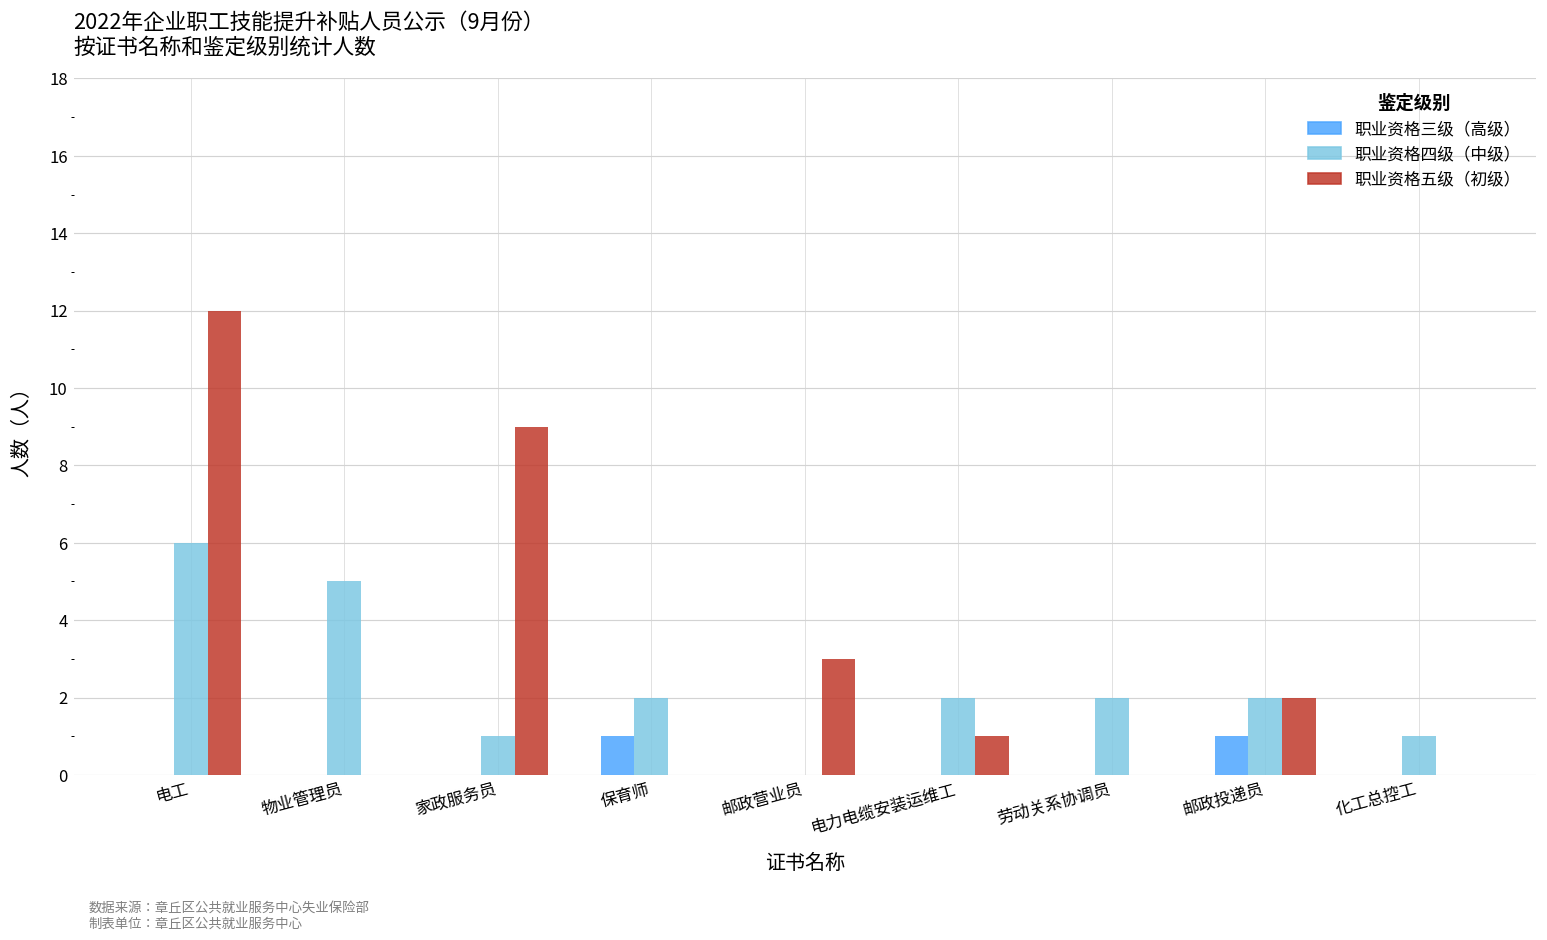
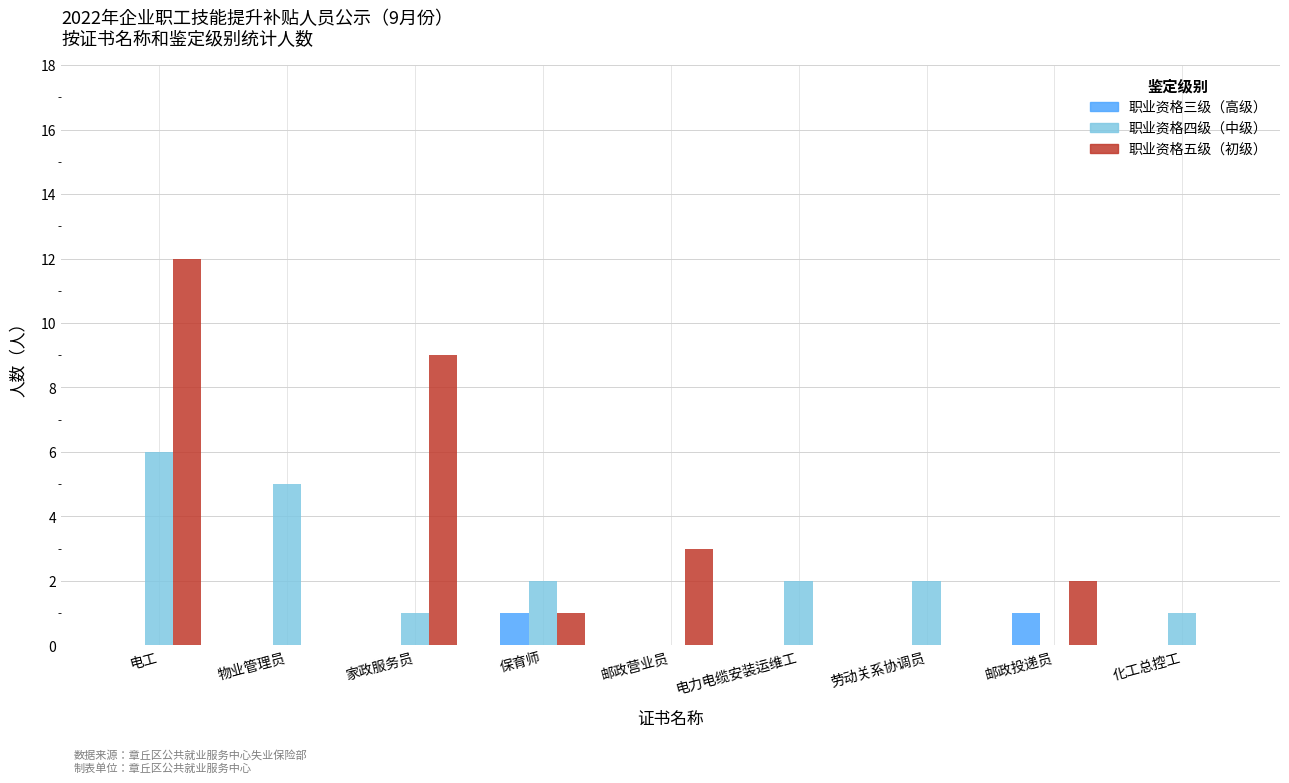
职业资格五级（初级）, 保育师: 0 -> 1
职业资格五级（初级）, 电力电缆安装运维工: 1 -> 0
职业资格四级（中级）, 邮政投递员: 2 -> 0
